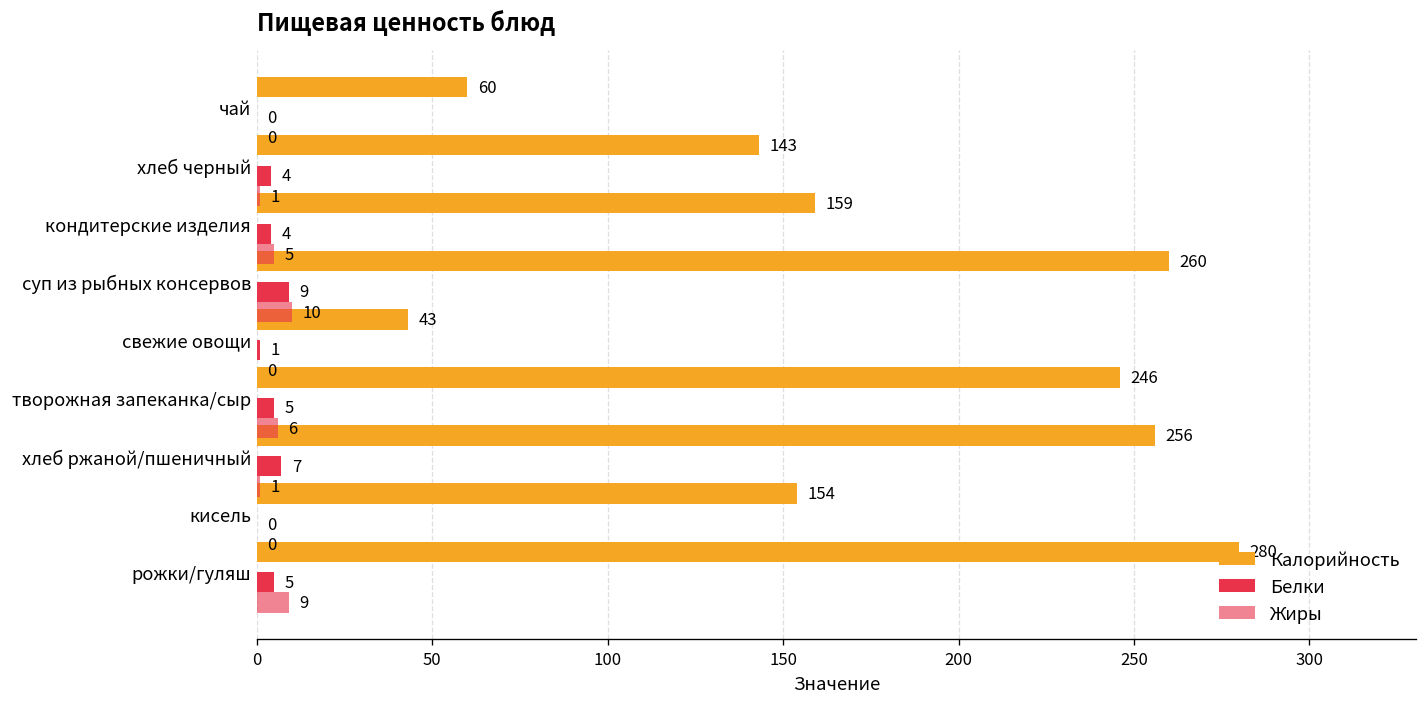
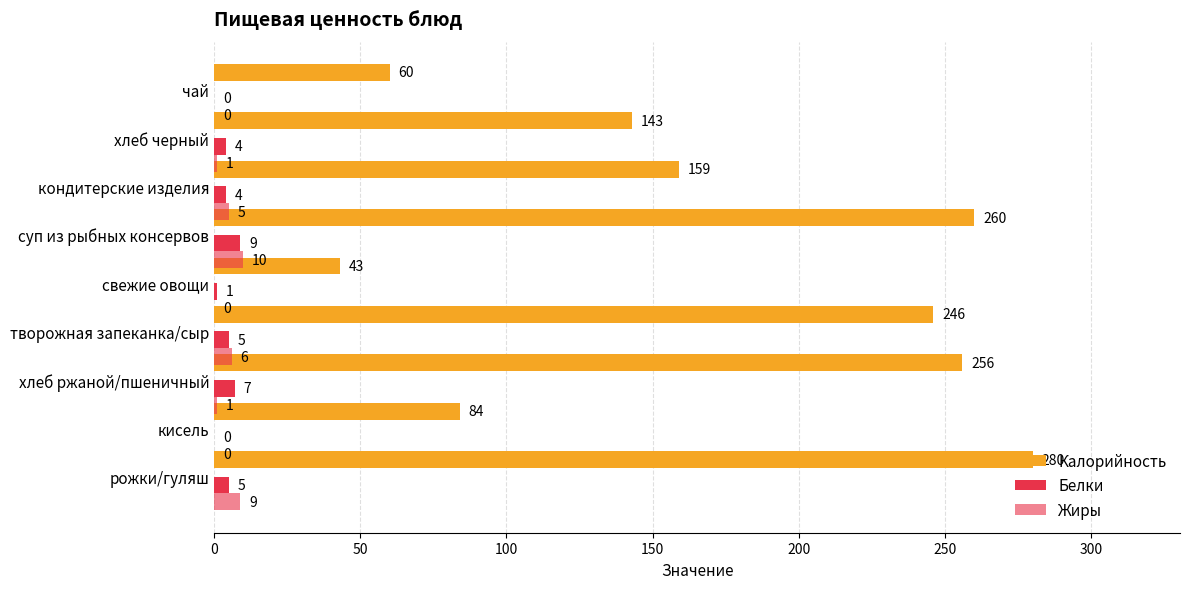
Калорийность, кисель: 154 -> 84
